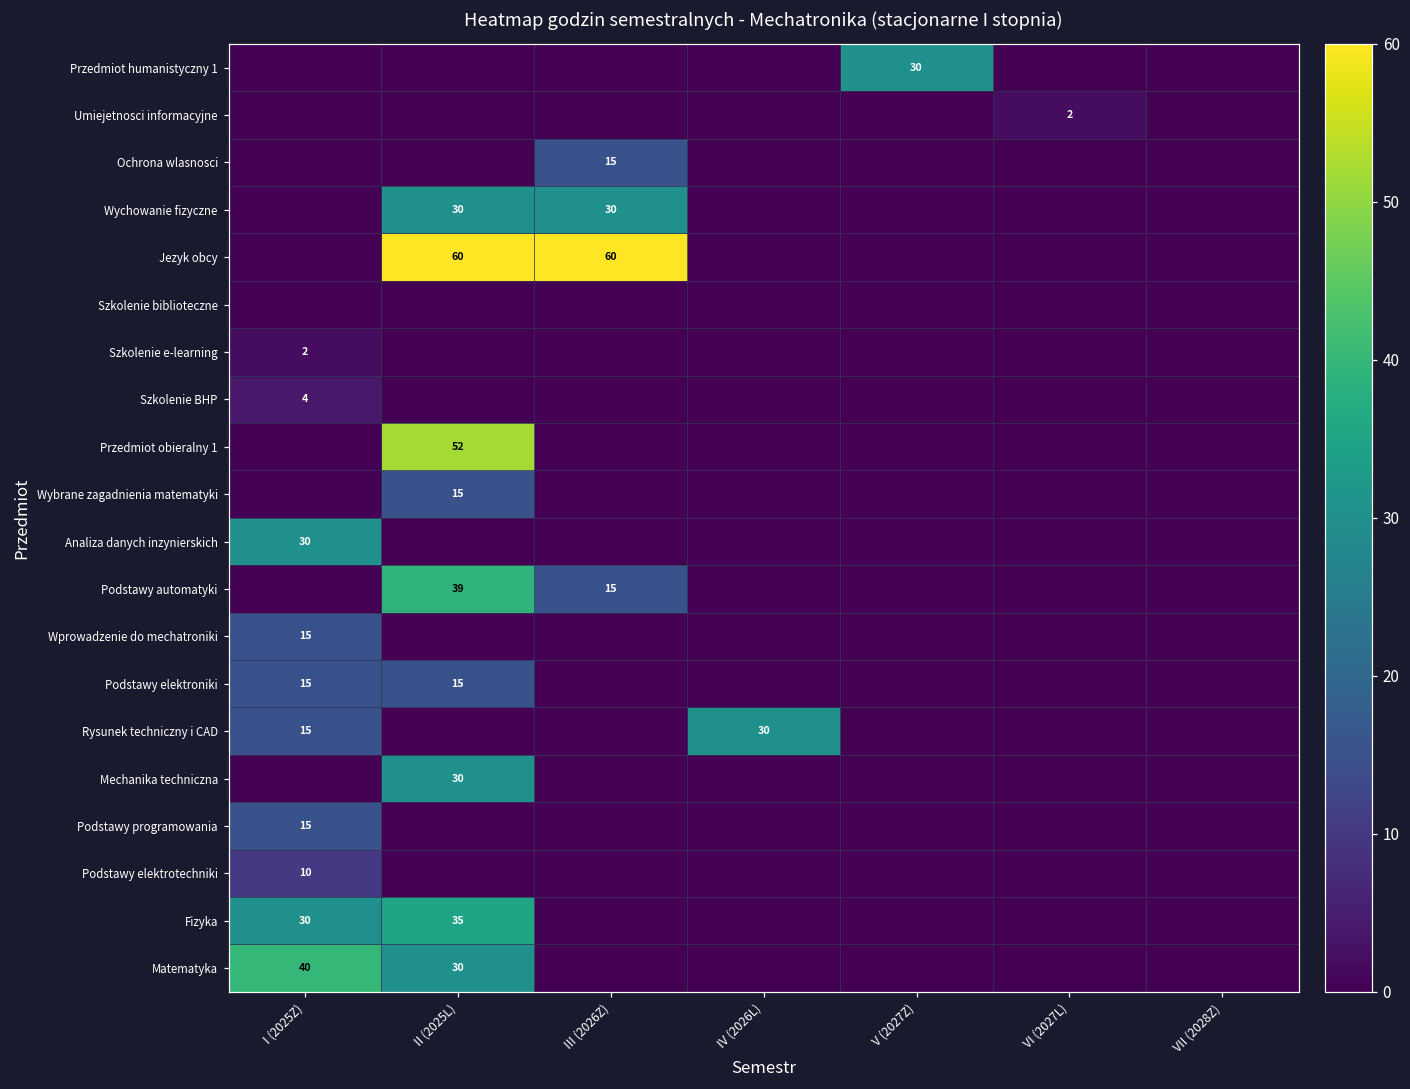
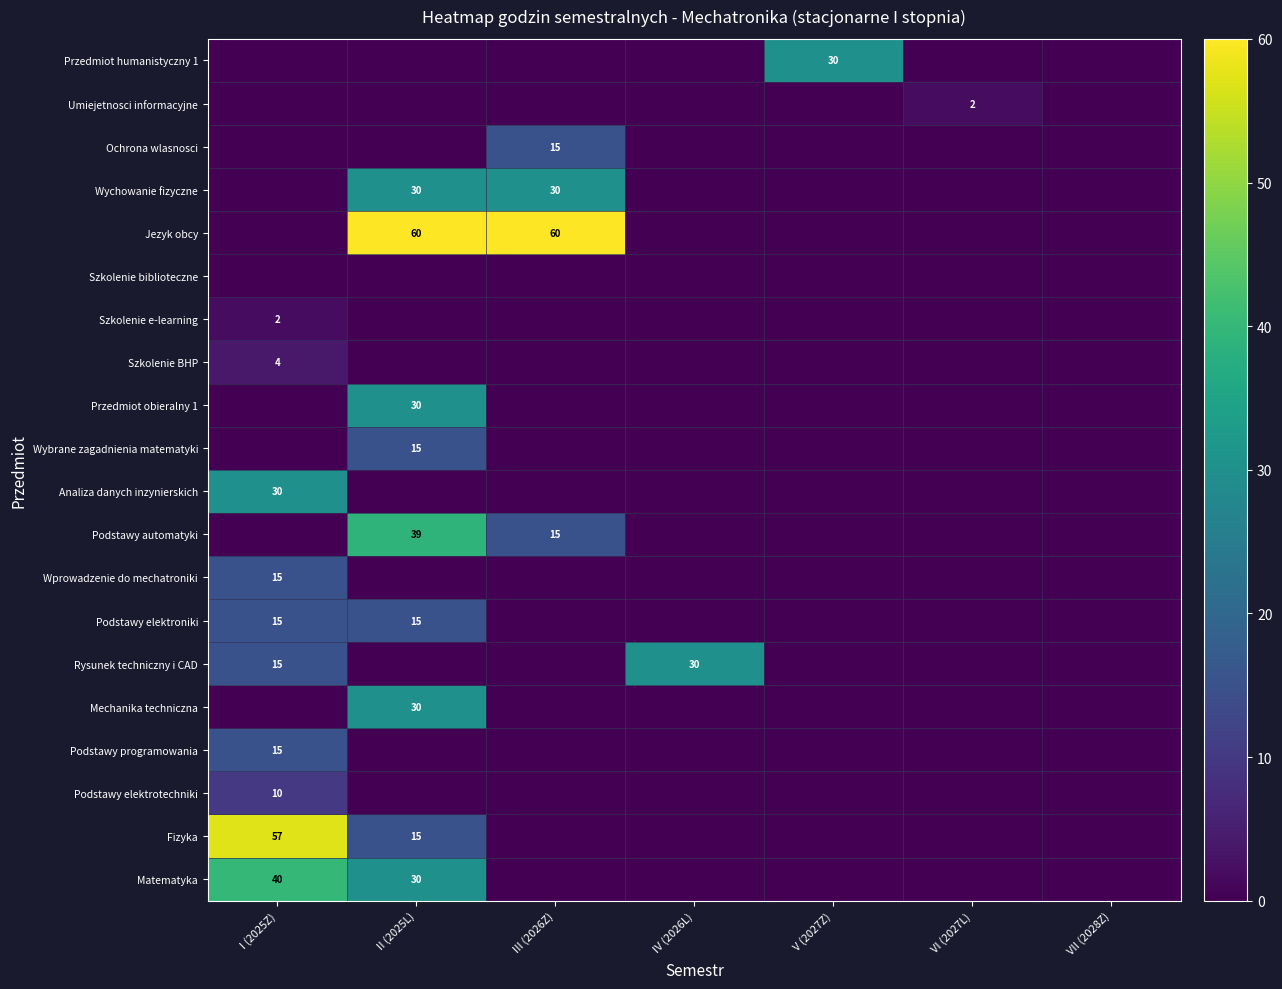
Przedmiot obieralny 1, II (2025L): 52 -> 30
Fizyka, I (2025Z): 30 -> 57
Fizyka, II (2025L): 35 -> 15
